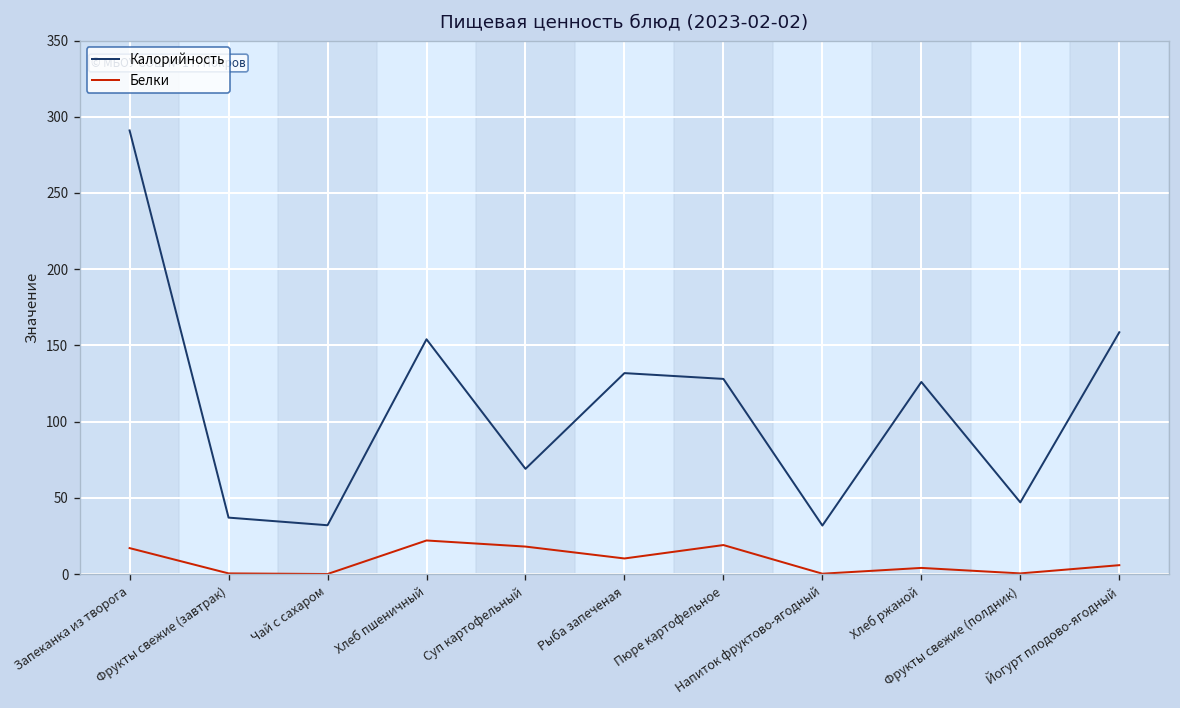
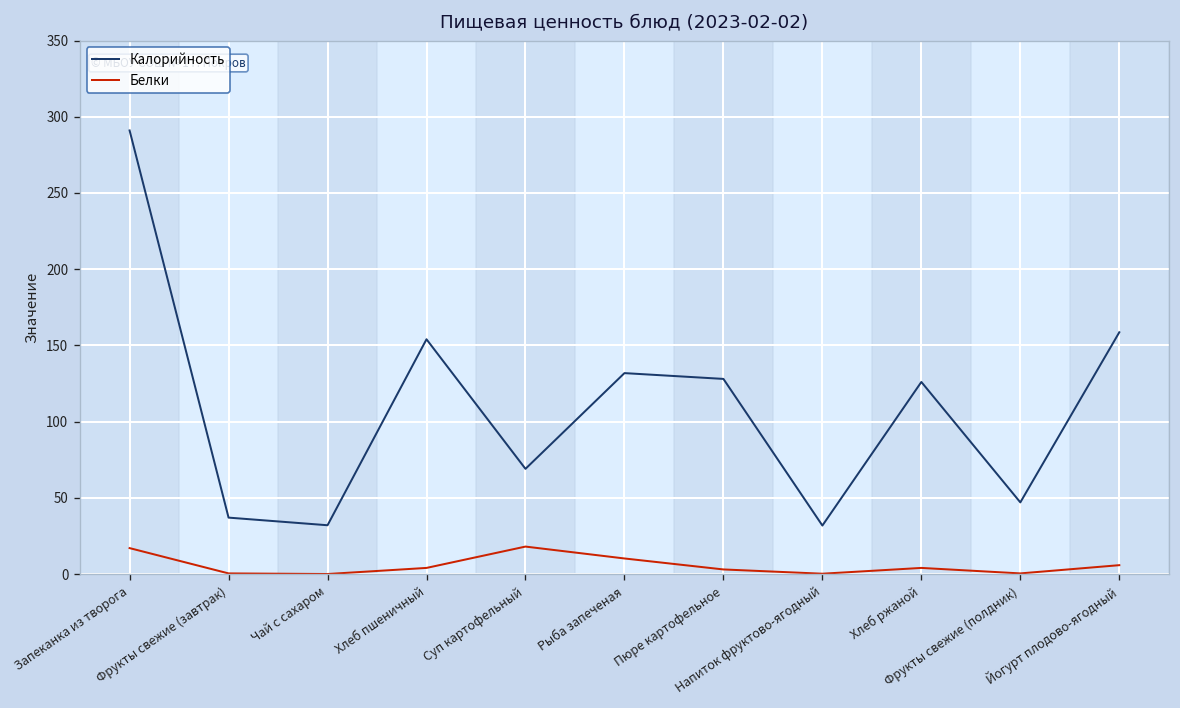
Белки, Хлеб пшеничный: 22 -> 4
Белки, Пюре картофельное: 19 -> 3
